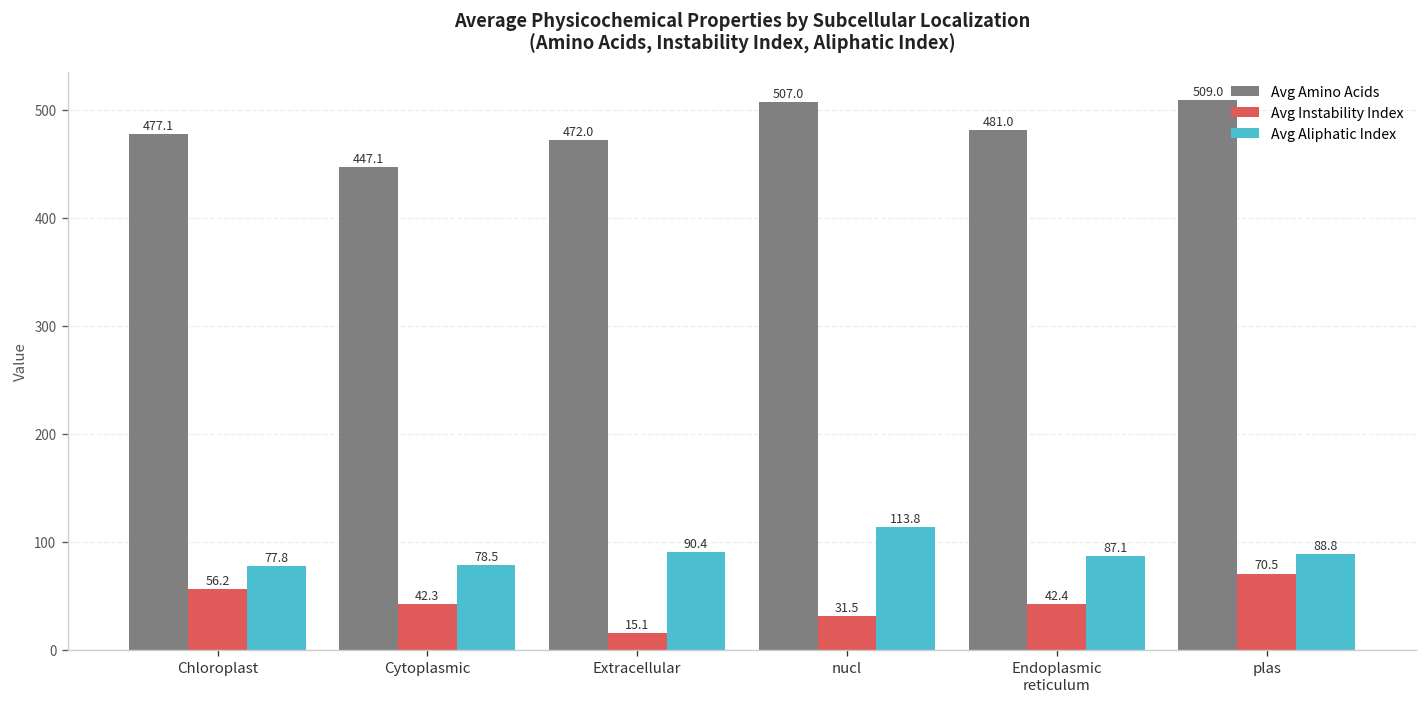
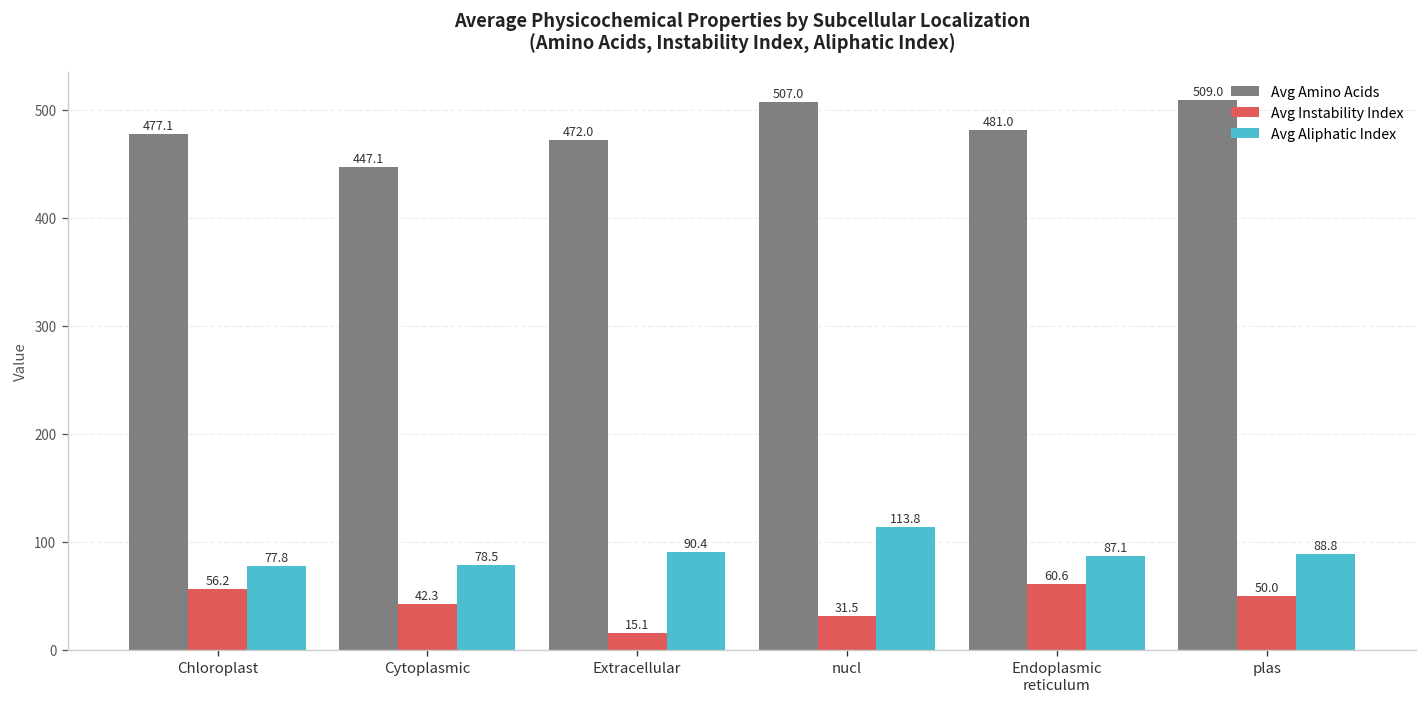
Avg Instability Index, Endoplasmic reticulum: 42.4 -> 60.6
Avg Instability Index, plas: 70.5 -> 50.0
